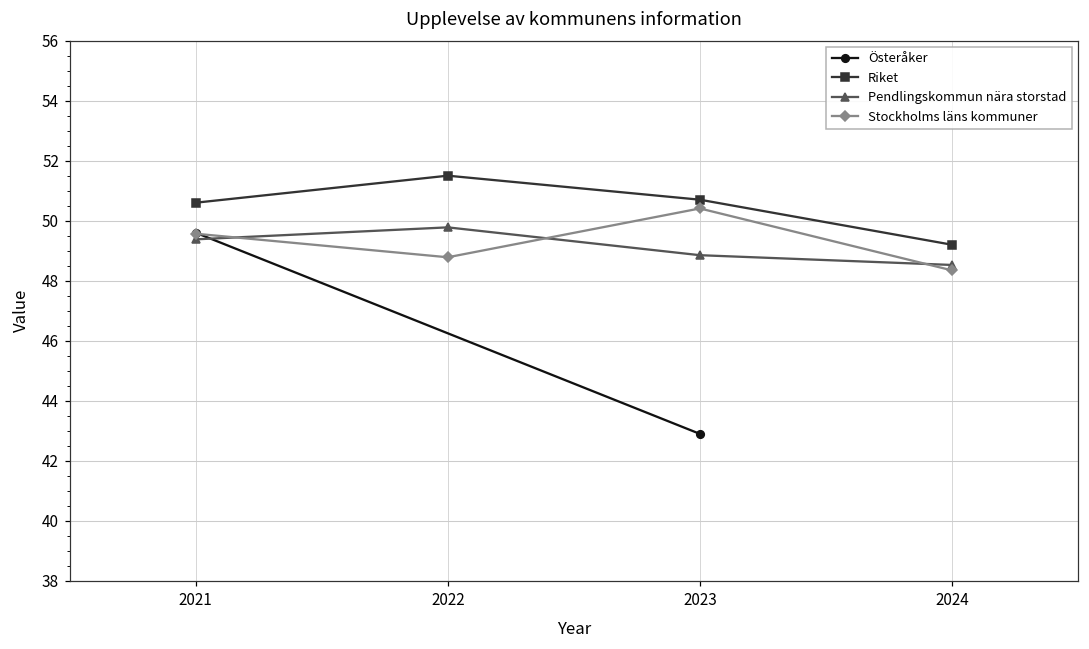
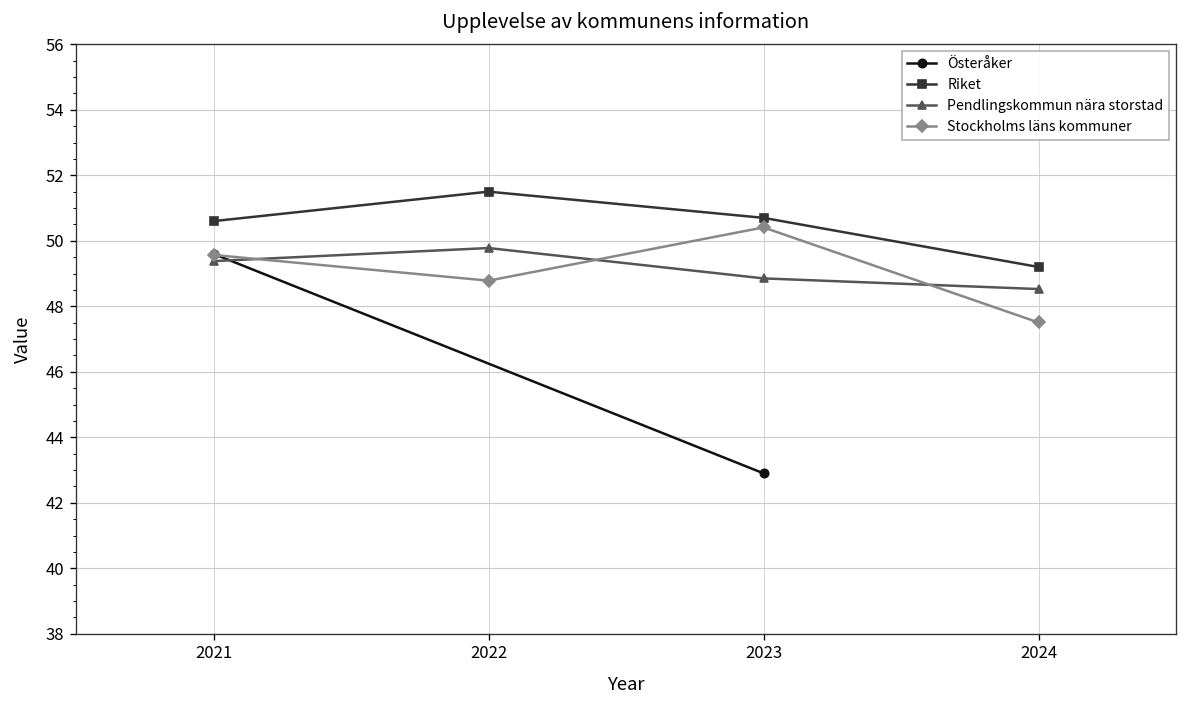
Stockholms läns kommuner, 2024: 48.3 -> 47.5
